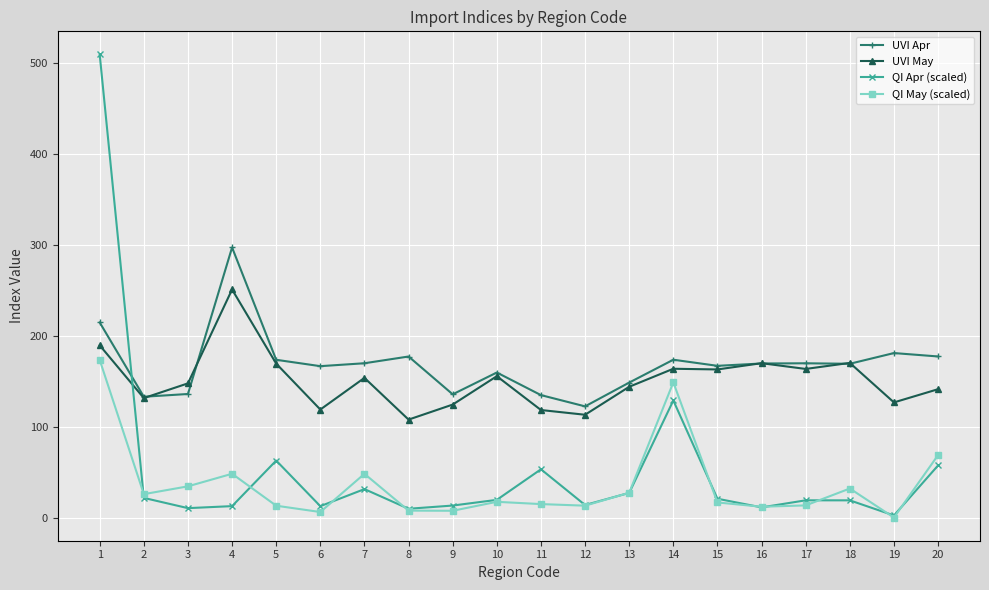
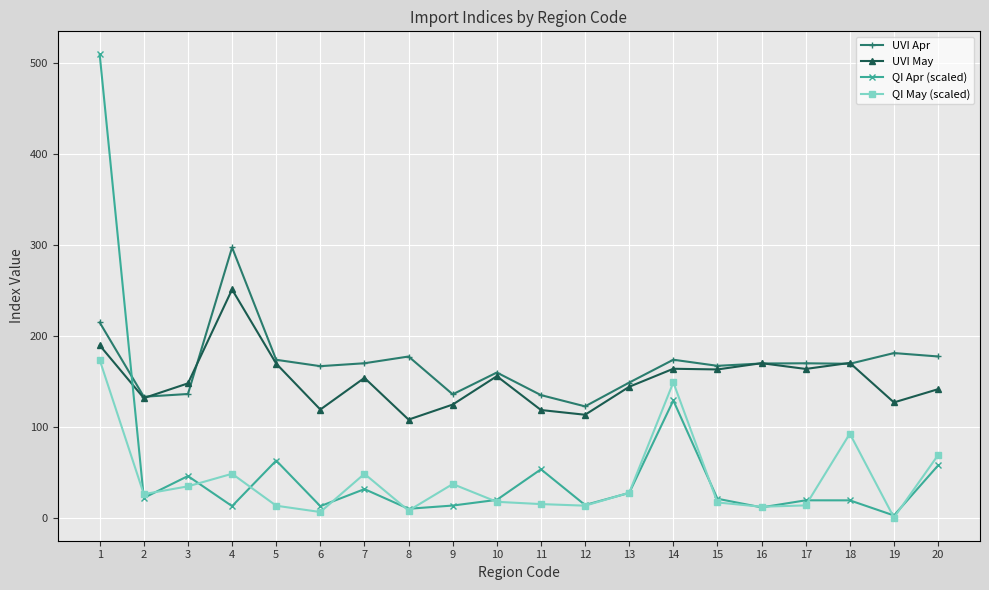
QI Apr (scaled), 3: 10 -> 50
QI May (scaled), 9: 10 -> 40
QI May (scaled), 18: 30 -> 90
